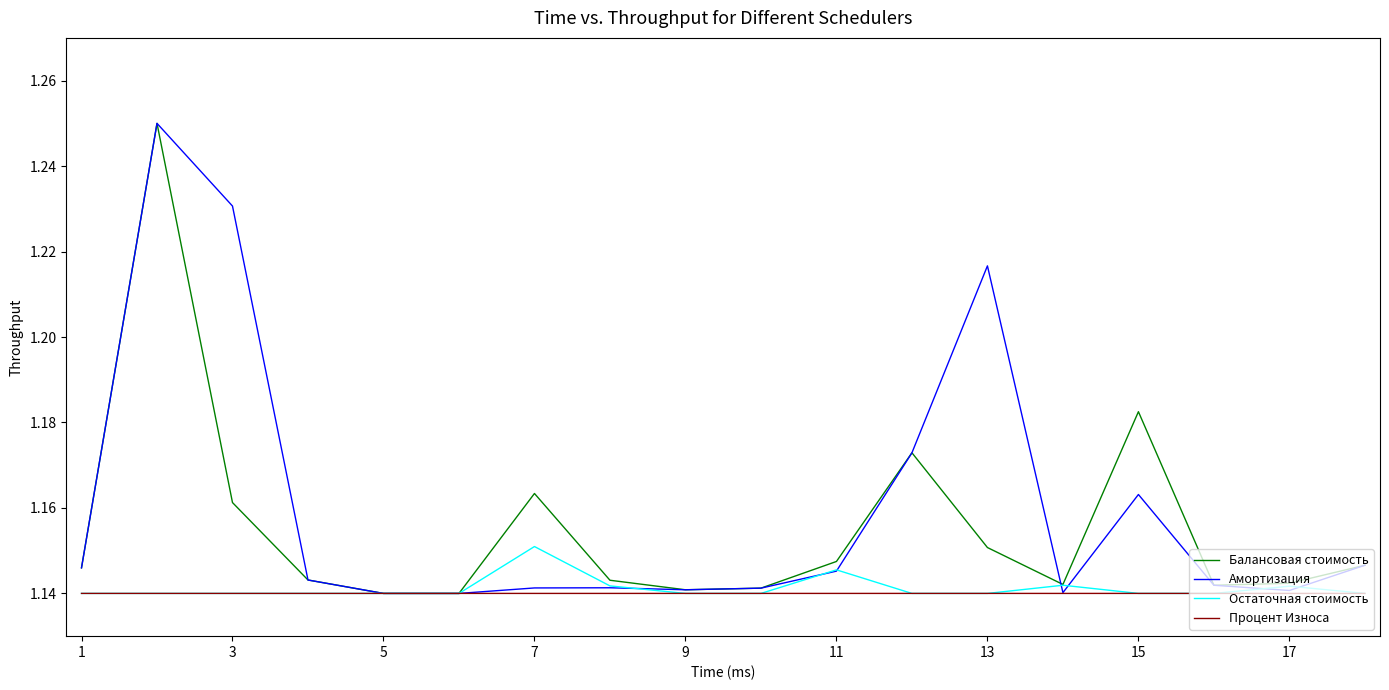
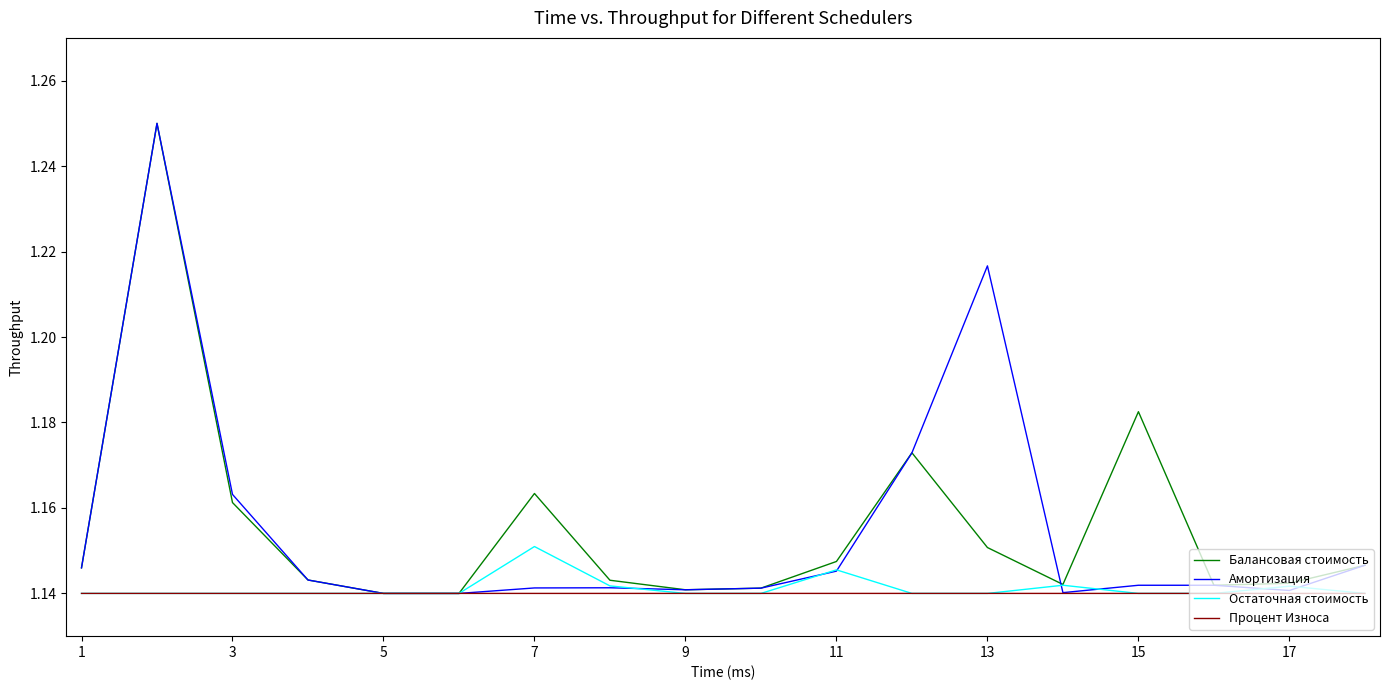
Амортизация, 3: 1.231 -> 1.163
Амортизация, 15: 1.163 -> 1.142
